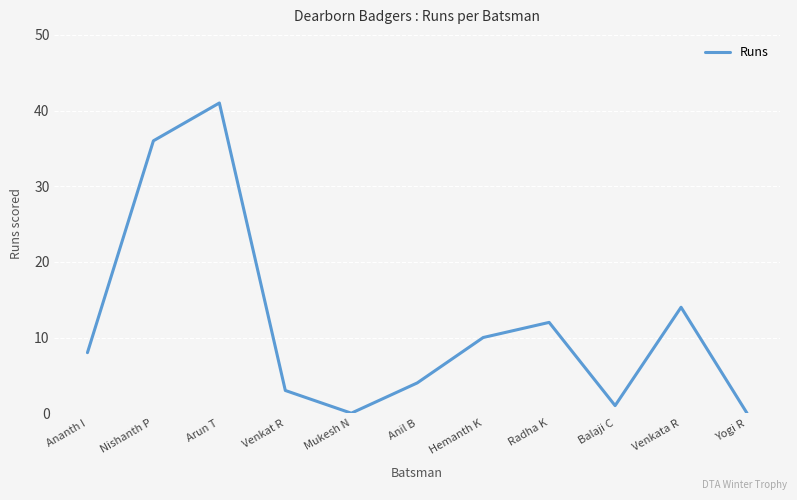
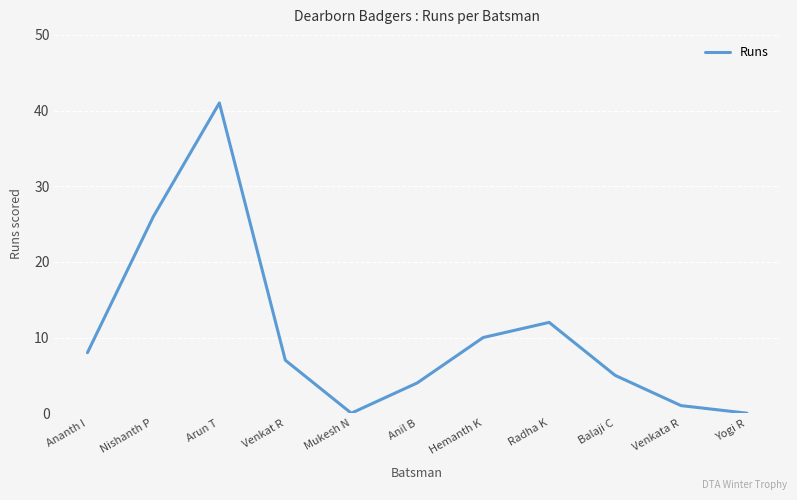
Nishanth P: 36 -> 26
Venkat R: 3 -> 7
Balaji C: 1 -> 5
Venkata R: 14 -> 1
